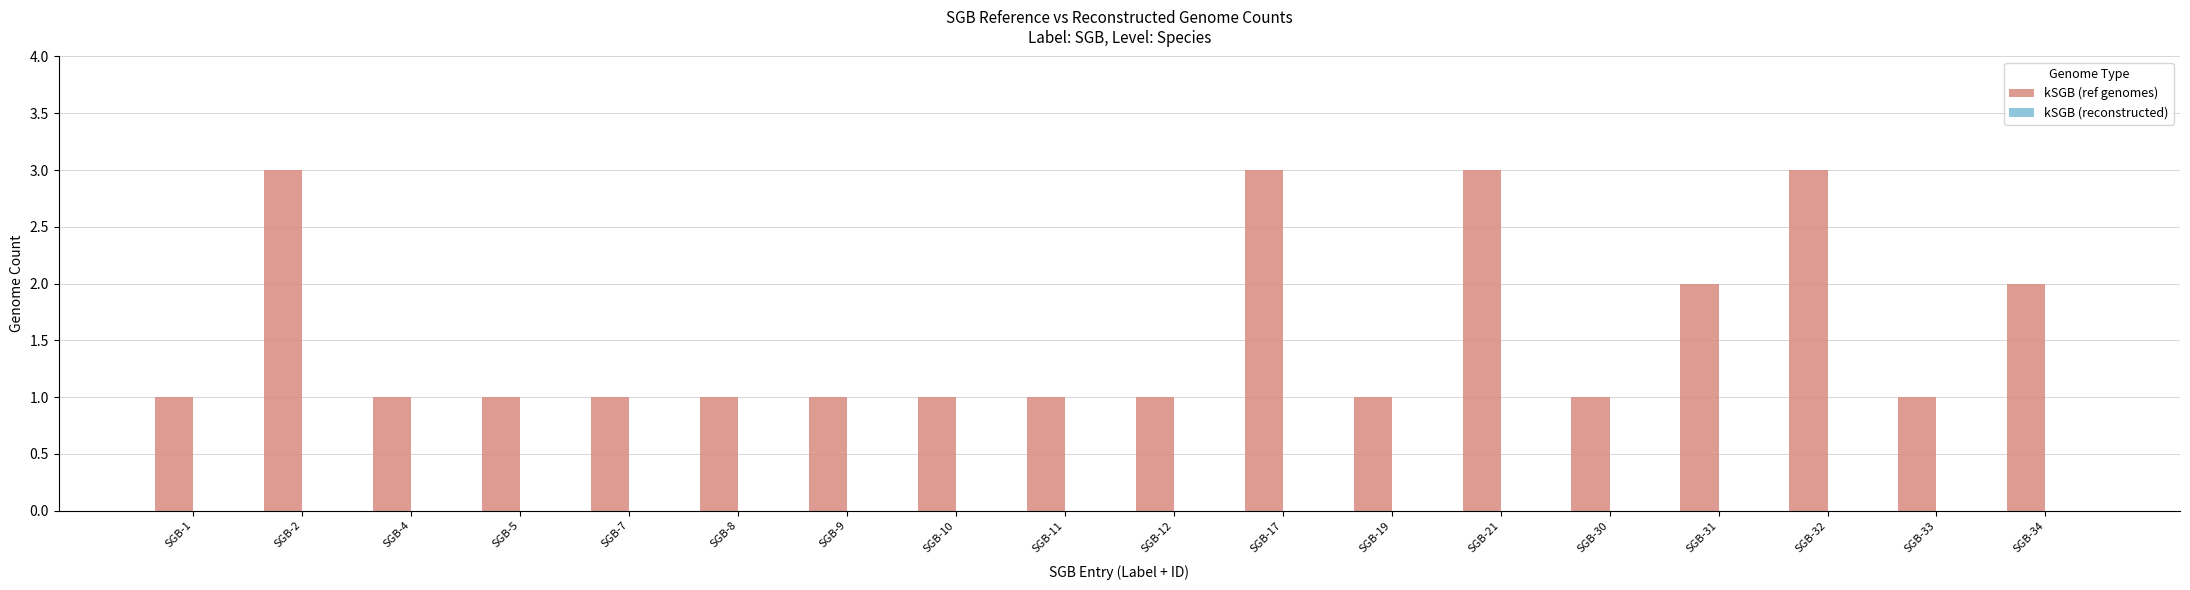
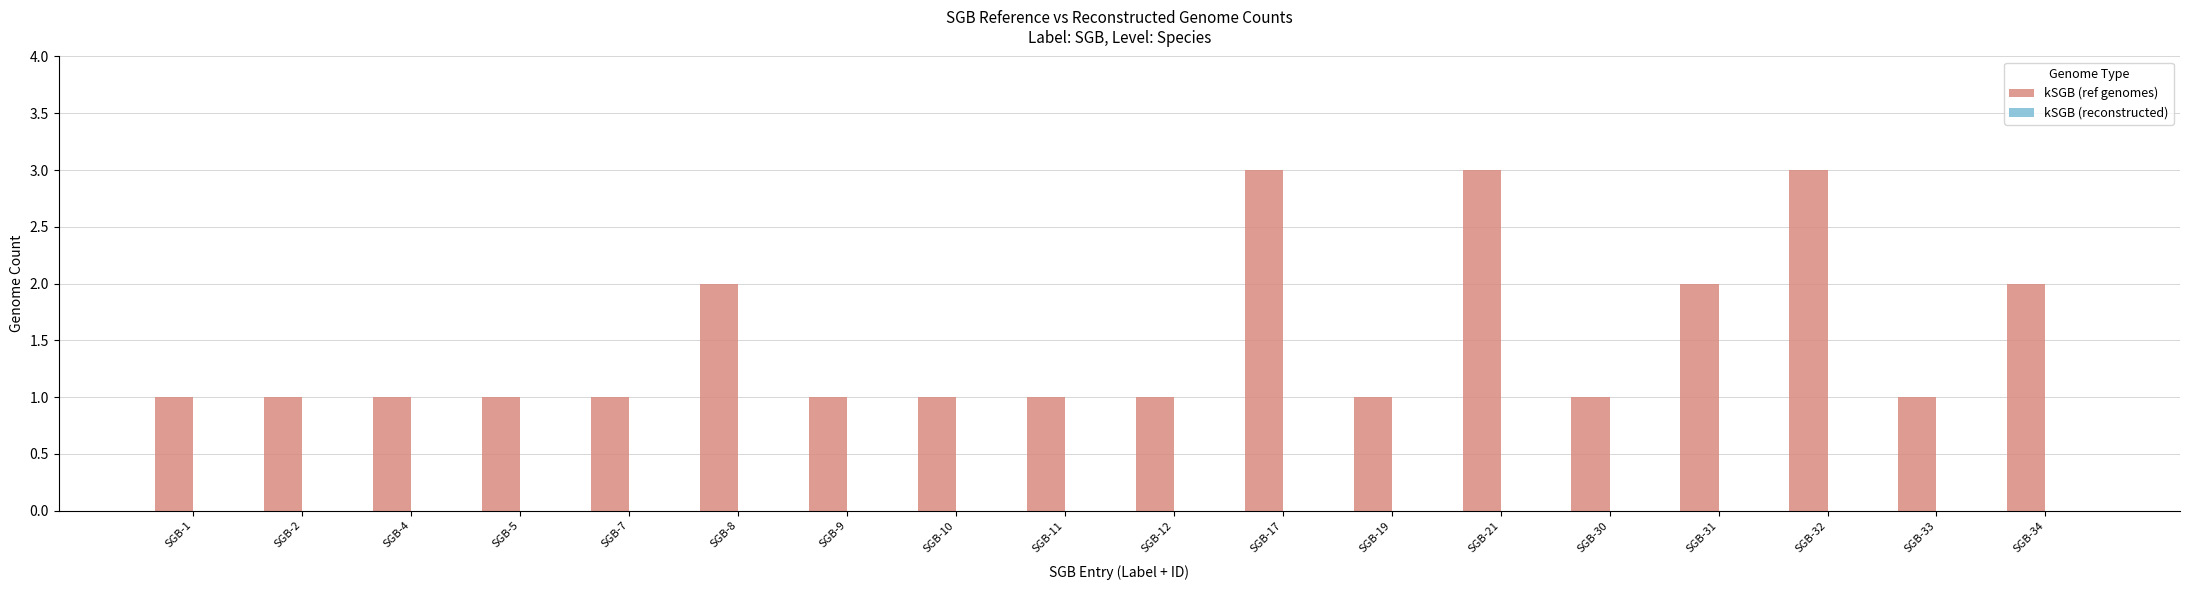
kSGB (ref genomes), SGB-2: 3 -> 1
kSGB (ref genomes), SGB-8: 1 -> 2
